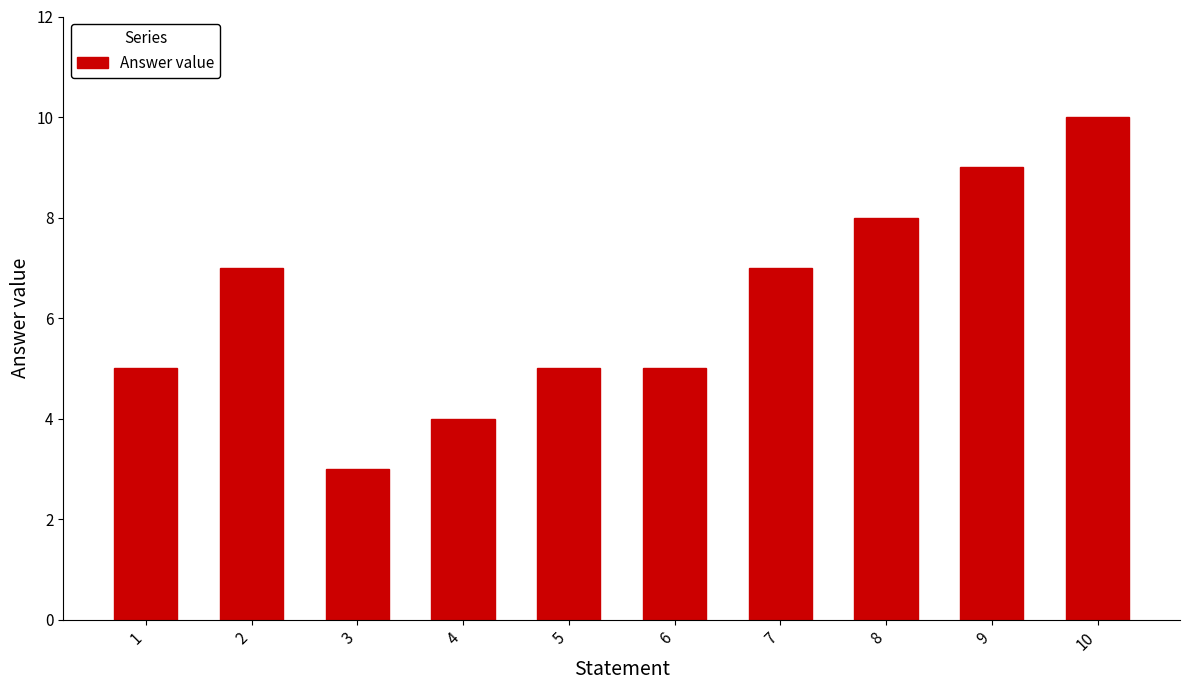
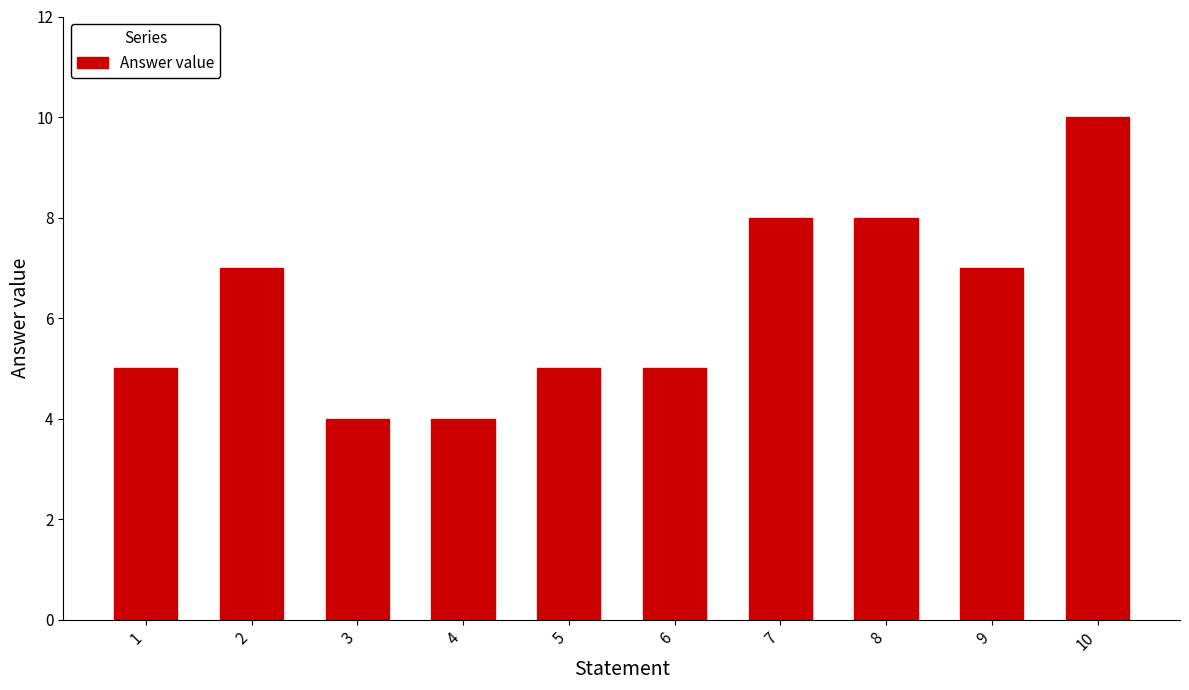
3: 3 -> 4
7: 7 -> 8
9: 9 -> 7
